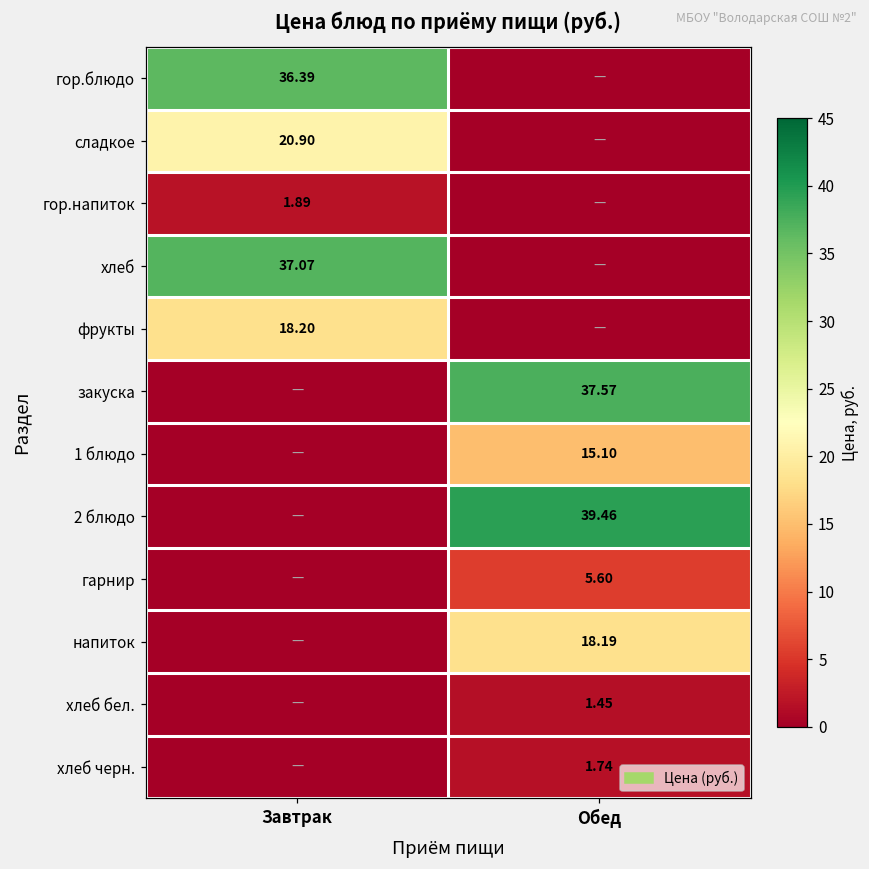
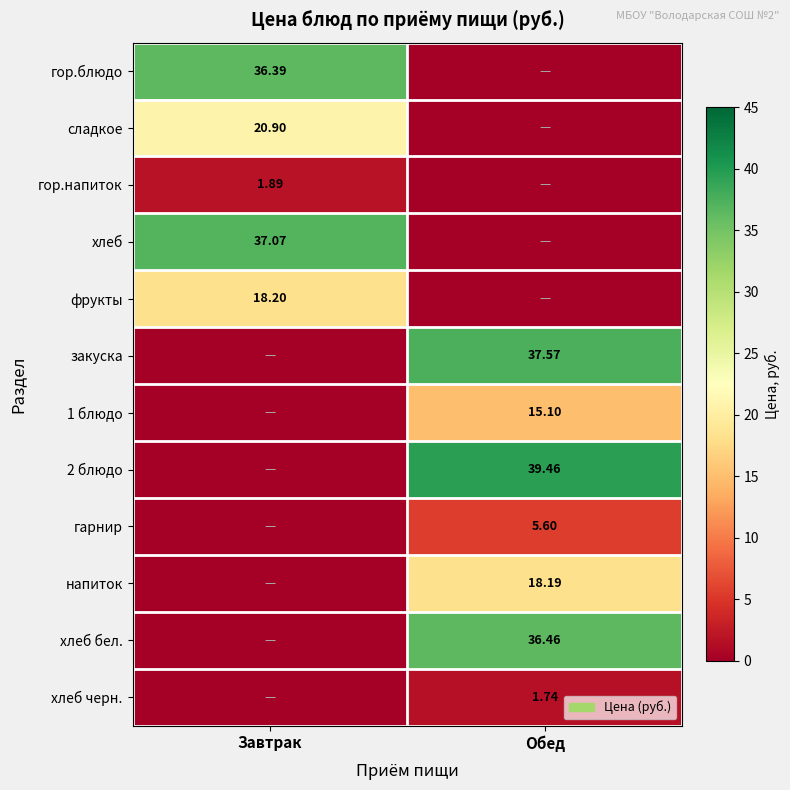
хлеб бел., Обед: 1.45 -> 36.46
